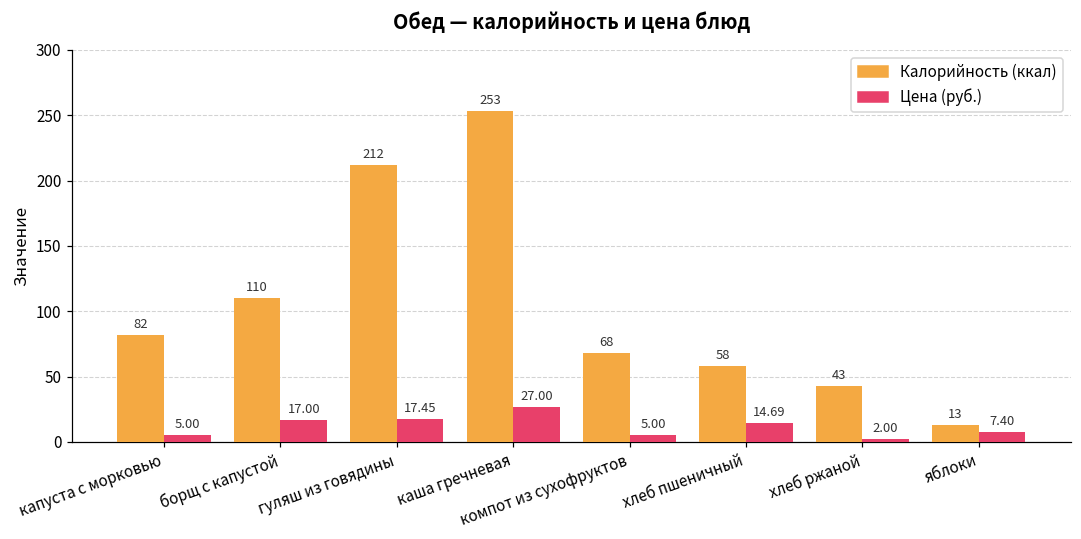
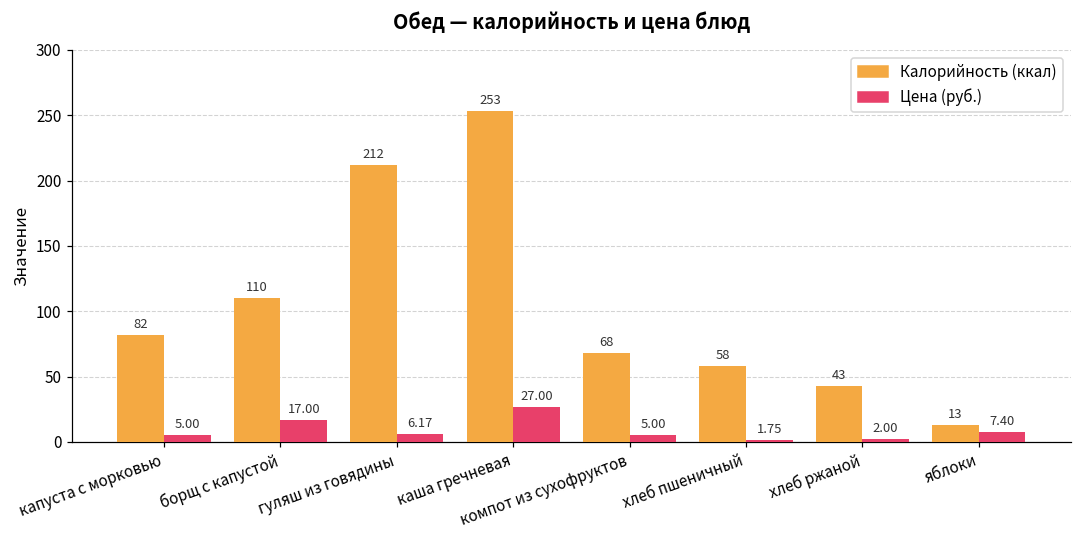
Цена (руб.), гуляш из говядины: 17.45 -> 6.17
Цена (руб.), хлеб пшеничный: 14.69 -> 1.75
